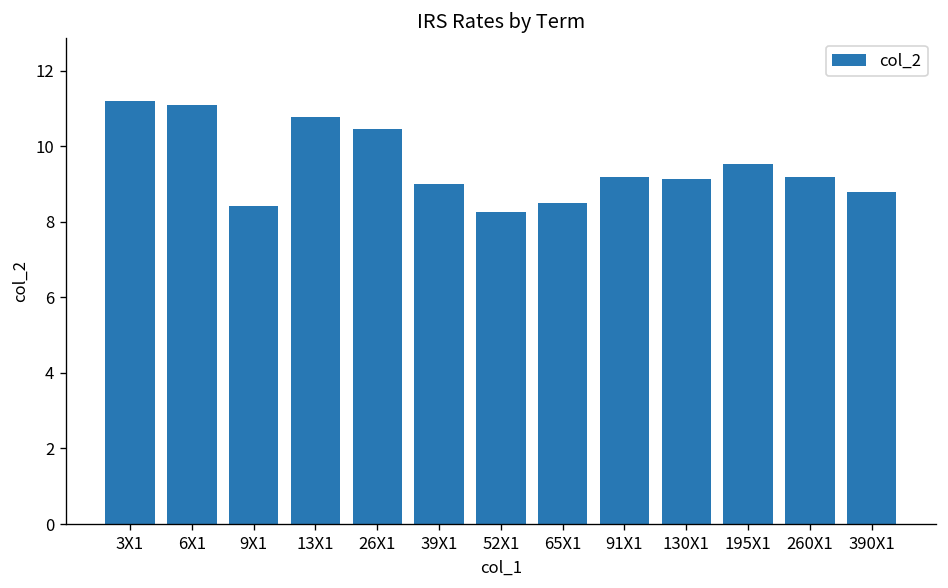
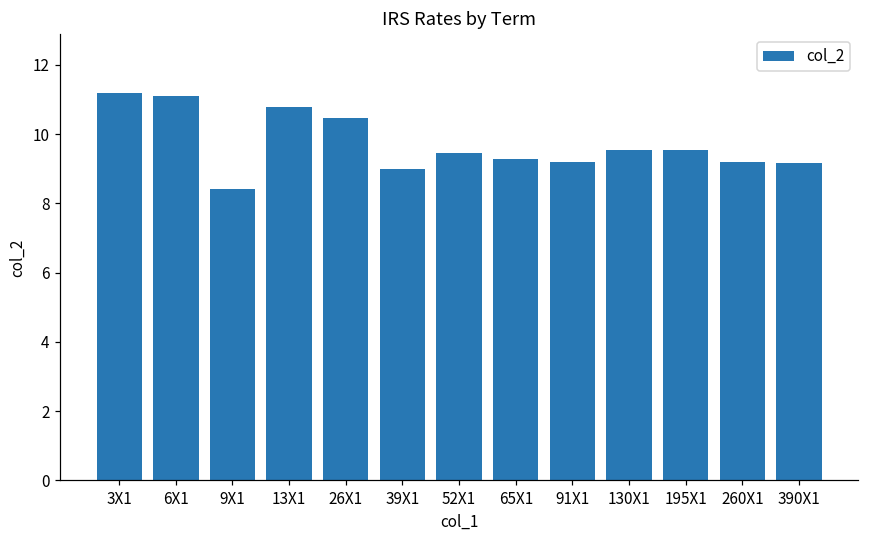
52X1: 8.3 -> 9.4
65X1: 8.5 -> 9.3
130X1: 9.1 -> 9.6
390X1: 8.8 -> 9.2
